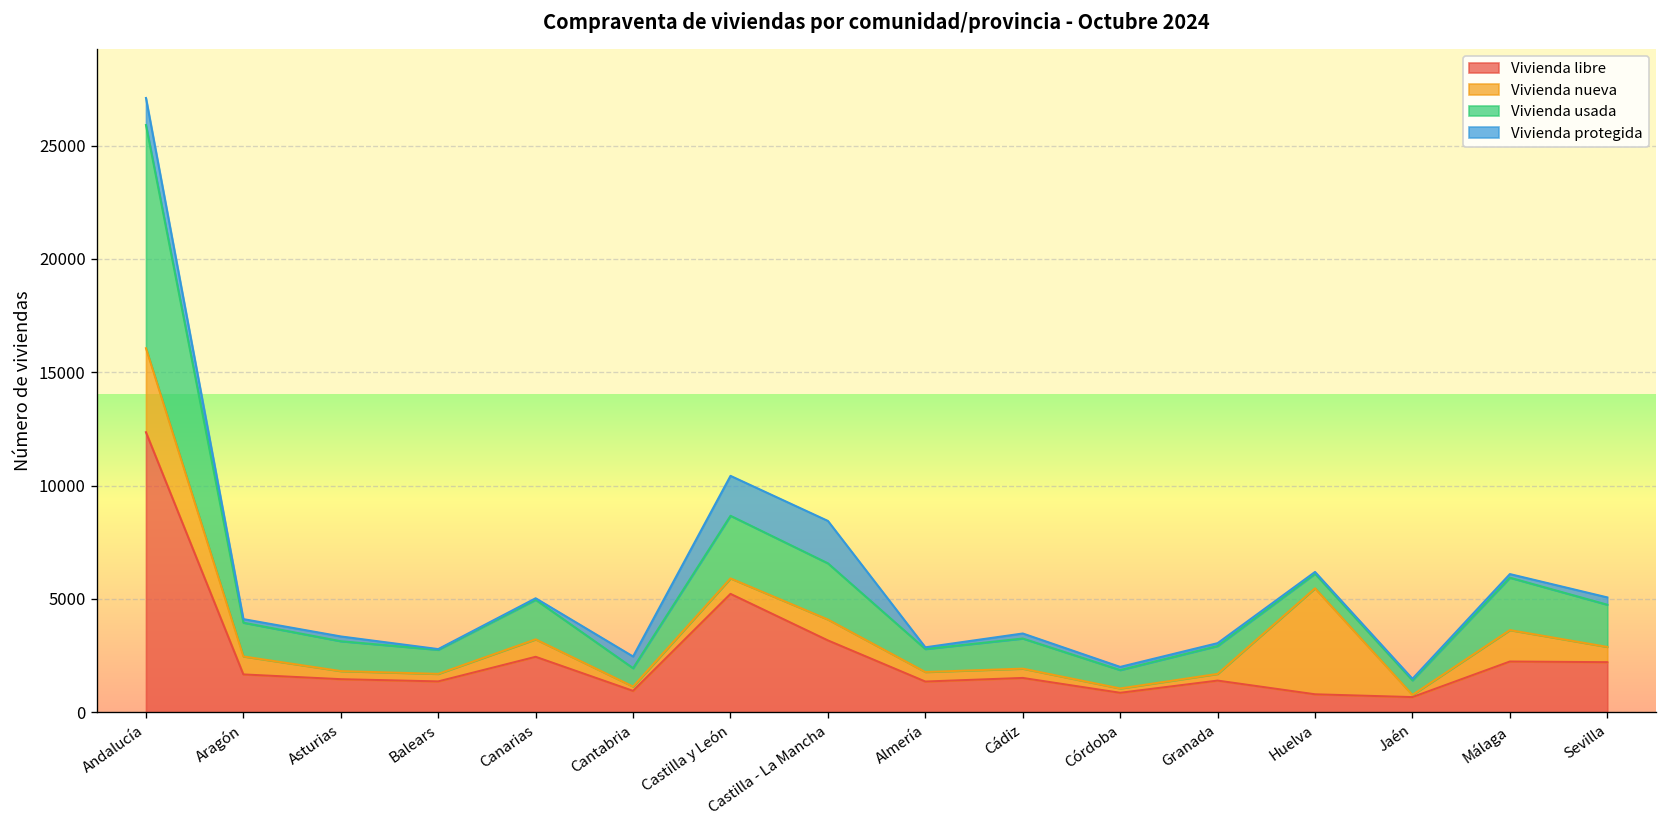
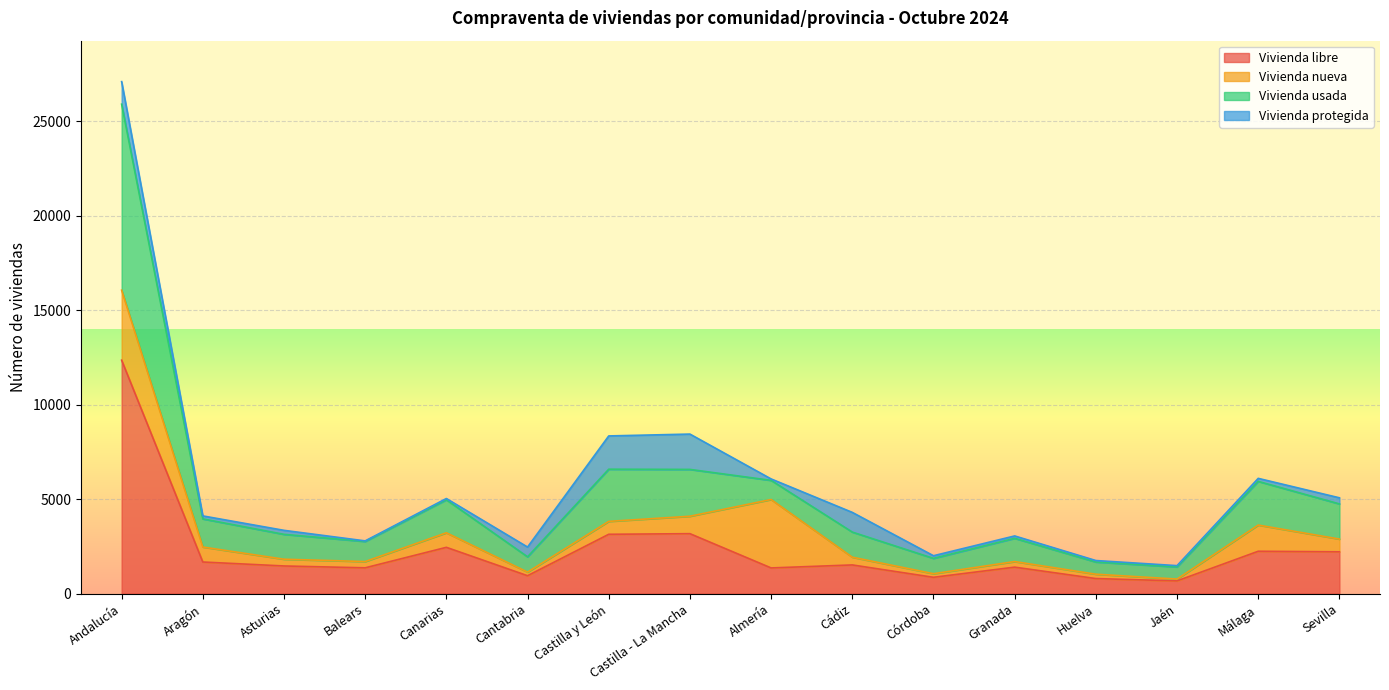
Vivienda libre, Castilla y León: 5200 -> 3100
Vivienda nueva, Almería: 400 -> 3600
Vivienda protegida, Cádiz: 200 -> 1000
Vivienda nueva, Huelva: 4700 -> 200
